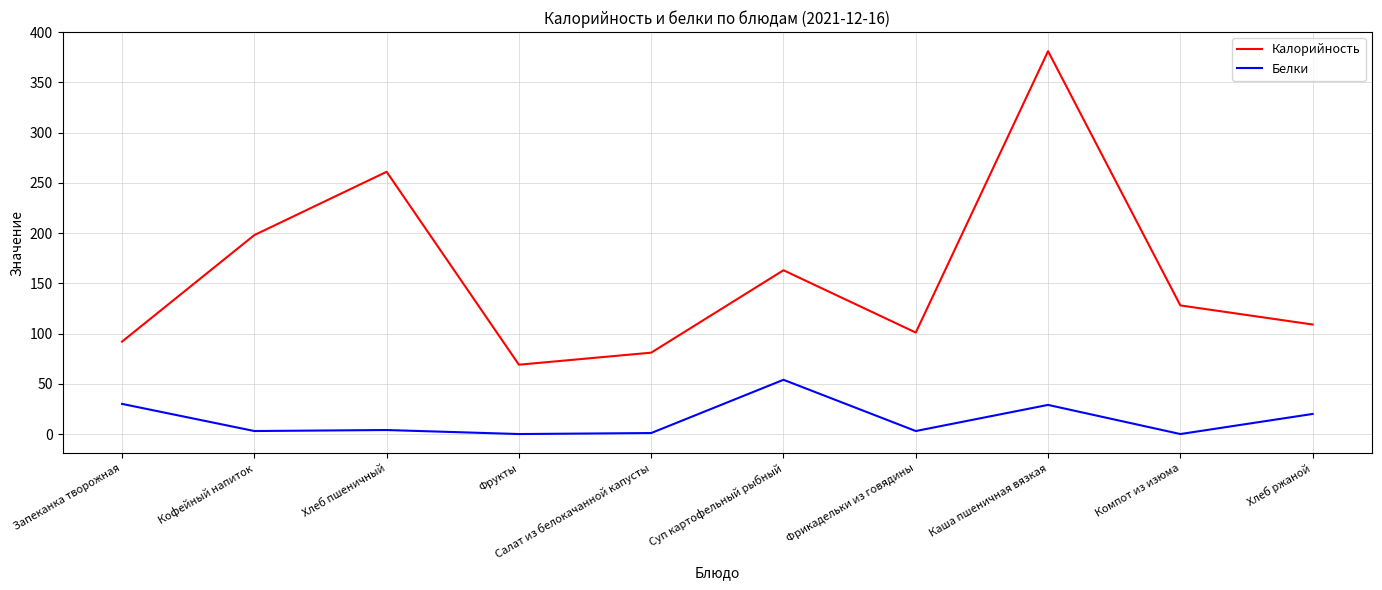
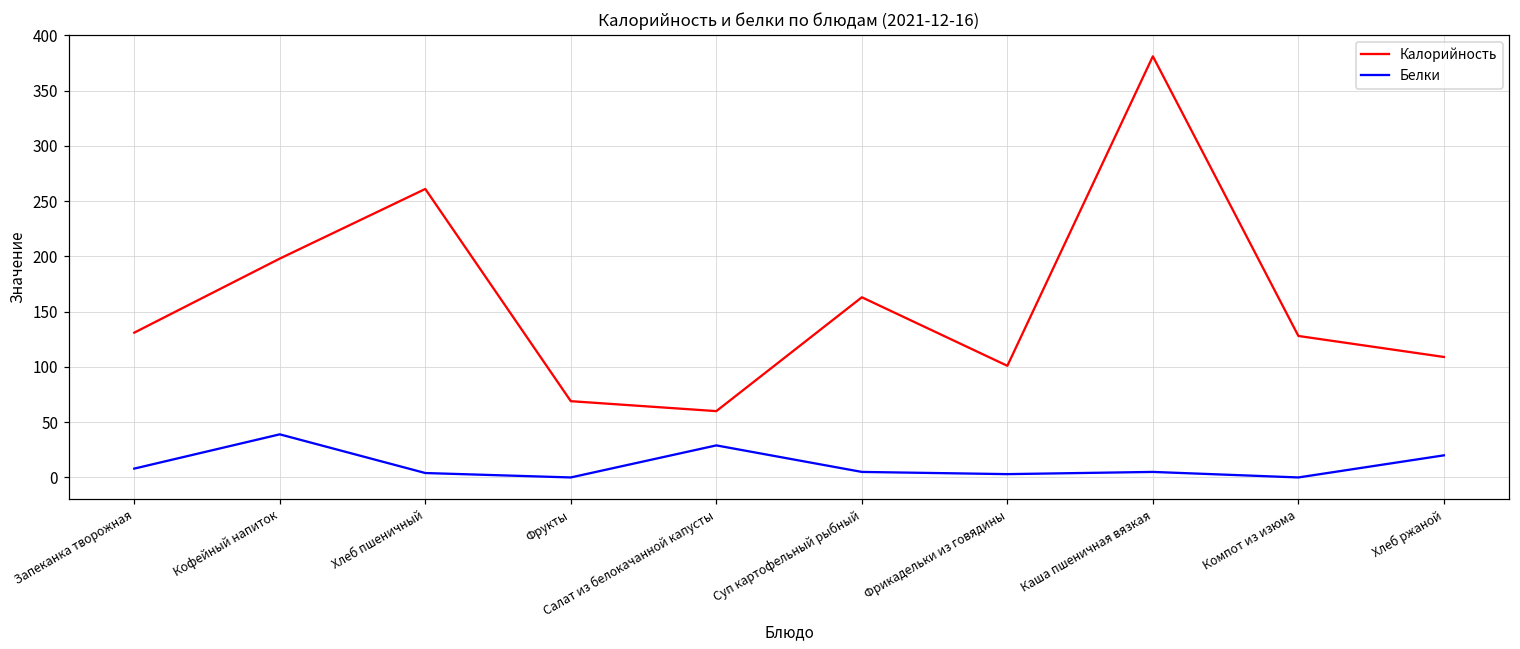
Калорийность, Запеканка творожная: 92 -> 131
Белки, Запеканка творожная: 30 -> 8
Белки, Кофейный напиток: 3 -> 39
Калорийность, Салат из белокачанной капусты: 81 -> 60
Белки, Салат из белокачанной капусты: 1 -> 29
Белки, Суп картофельный рыбный: 54 -> 5
Белки, Каша пшеничная вязкая: 29 -> 5
